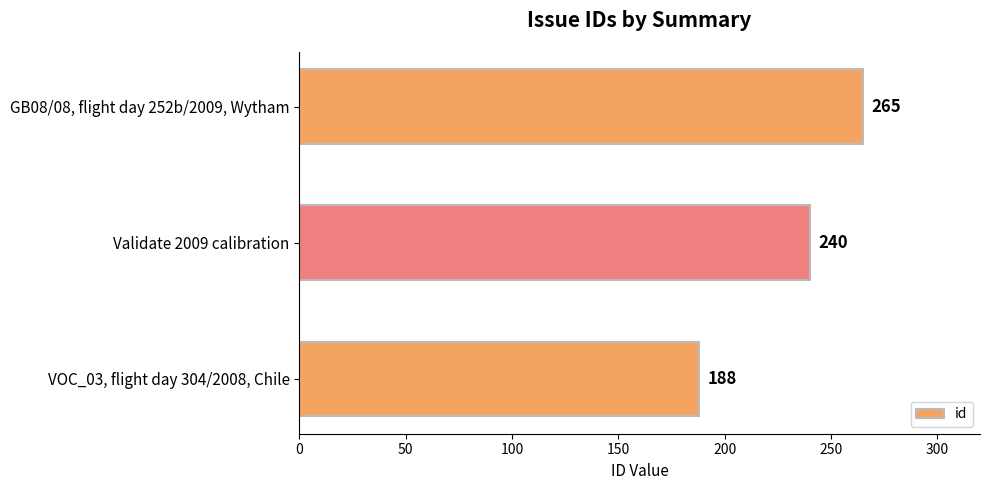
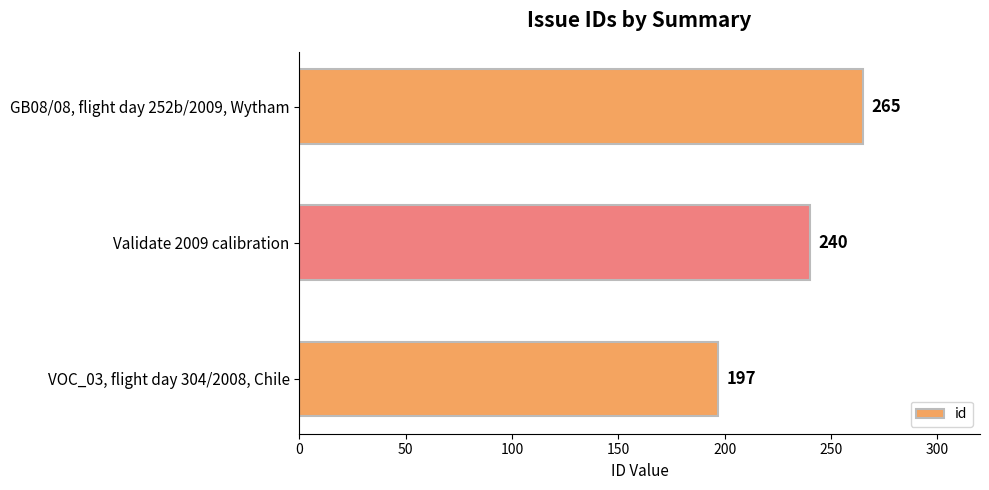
VOC_03, flight day 304/2008, Chile: 188 -> 197
